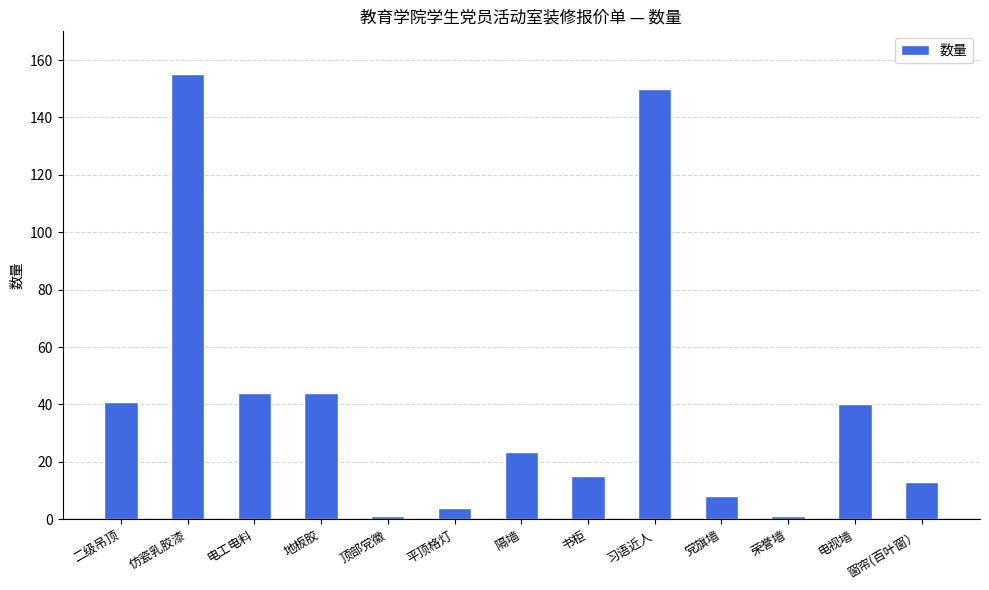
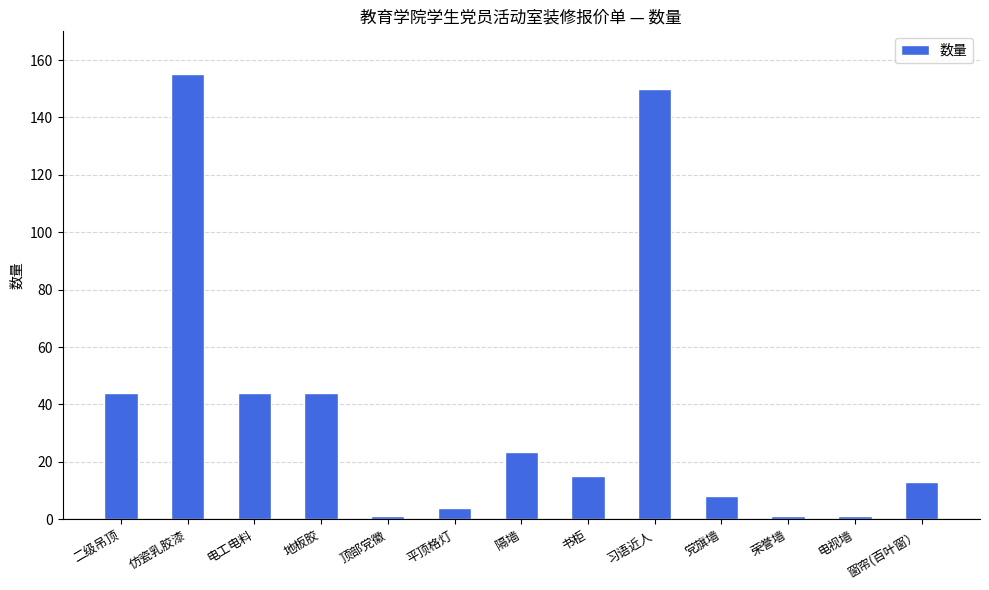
二级吊顶: 41 -> 44
电视墙: 40 -> 1
